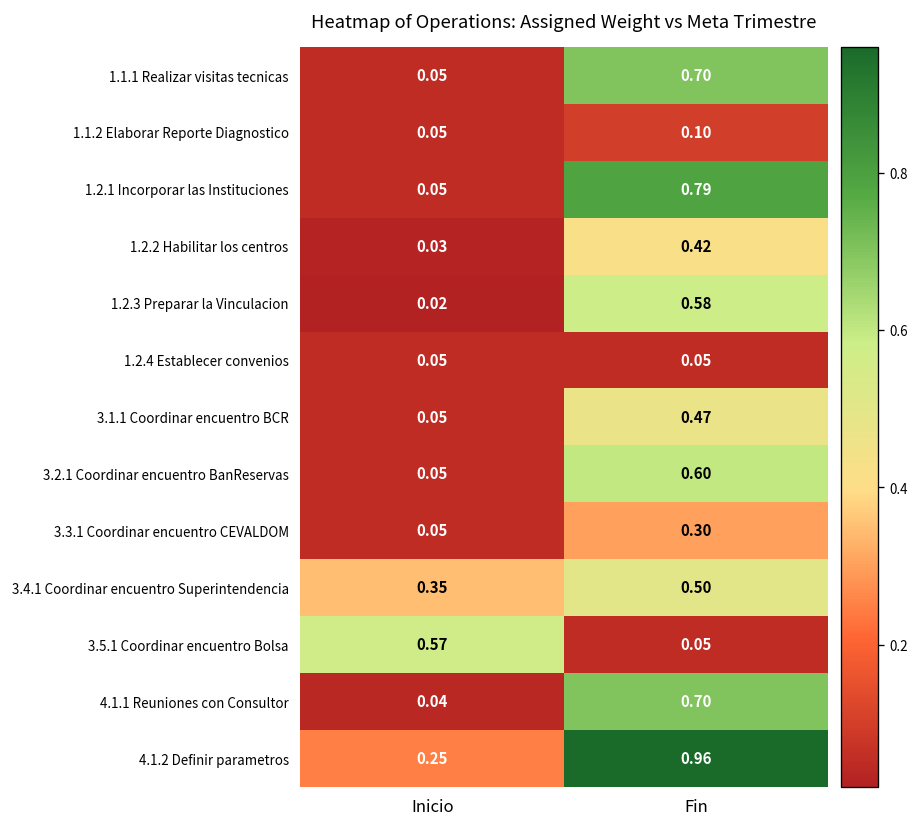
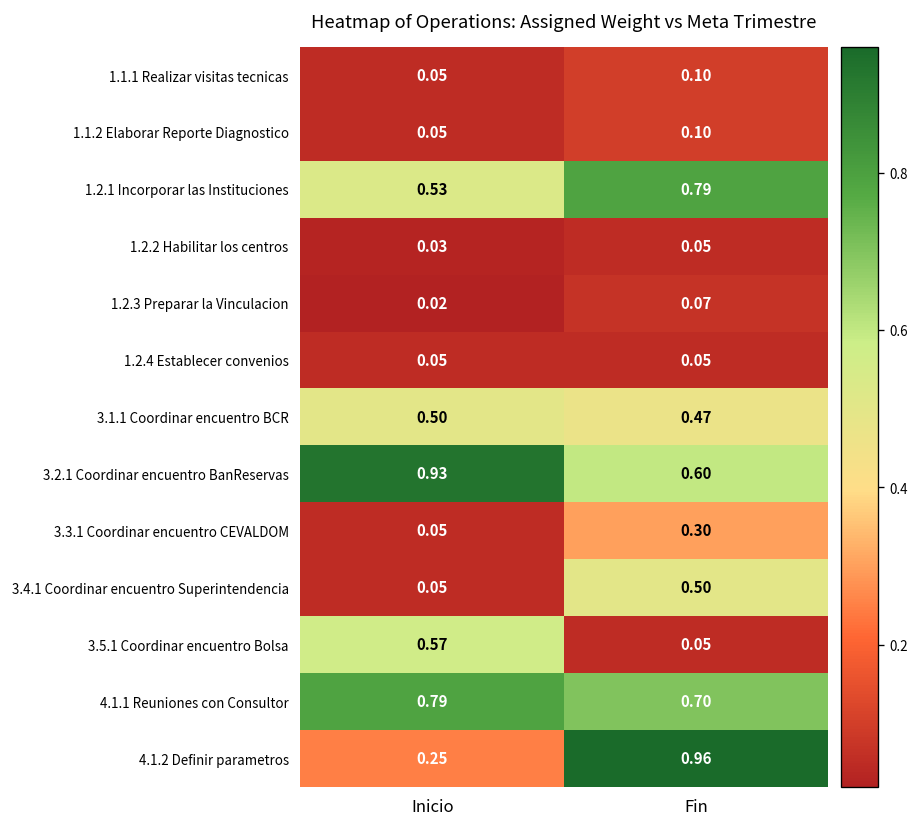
1.1.1 Realizar visitas tecnicas, Fin: 0.70 -> 0.10
1.2.1 Incorporar las Instituciones, Inicio: 0.05 -> 0.53
1.2.2 Habilitar los centros, Fin: 0.42 -> 0.05
1.2.3 Preparar la Vinculacion, Fin: 0.58 -> 0.07
3.1.1 Coordinar encuentro BCR, Inicio: 0.05 -> 0.50
3.2.1 Coordinar encuentro BanReservas, Inicio: 0.05 -> 0.93
3.4.1 Coordinar encuentro Superintendencia, Inicio: 0.35 -> 0.05
4.1.1 Reuniones con Consultor, Inicio: 0.04 -> 0.79
